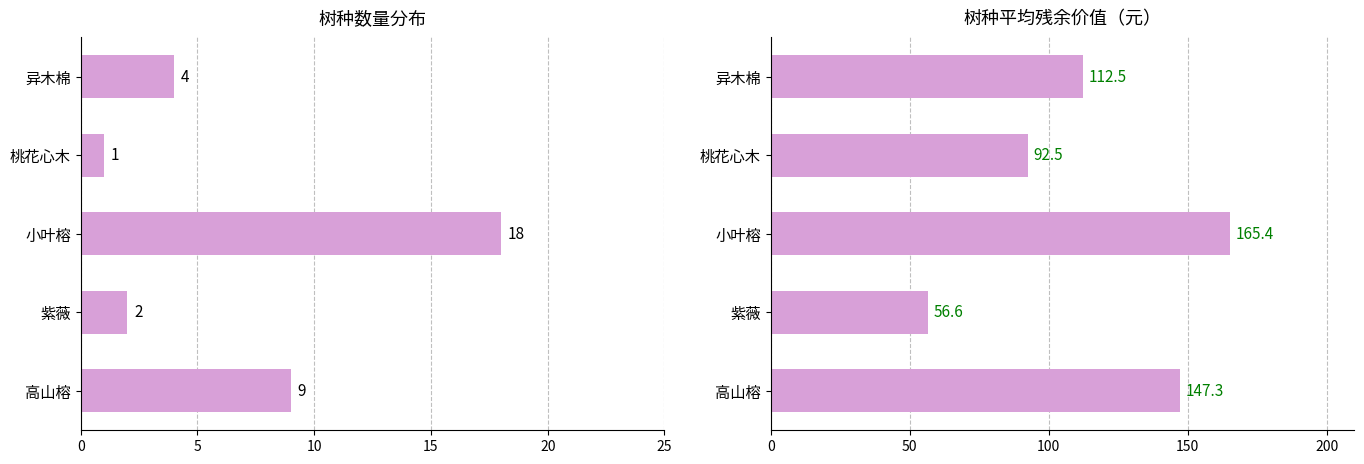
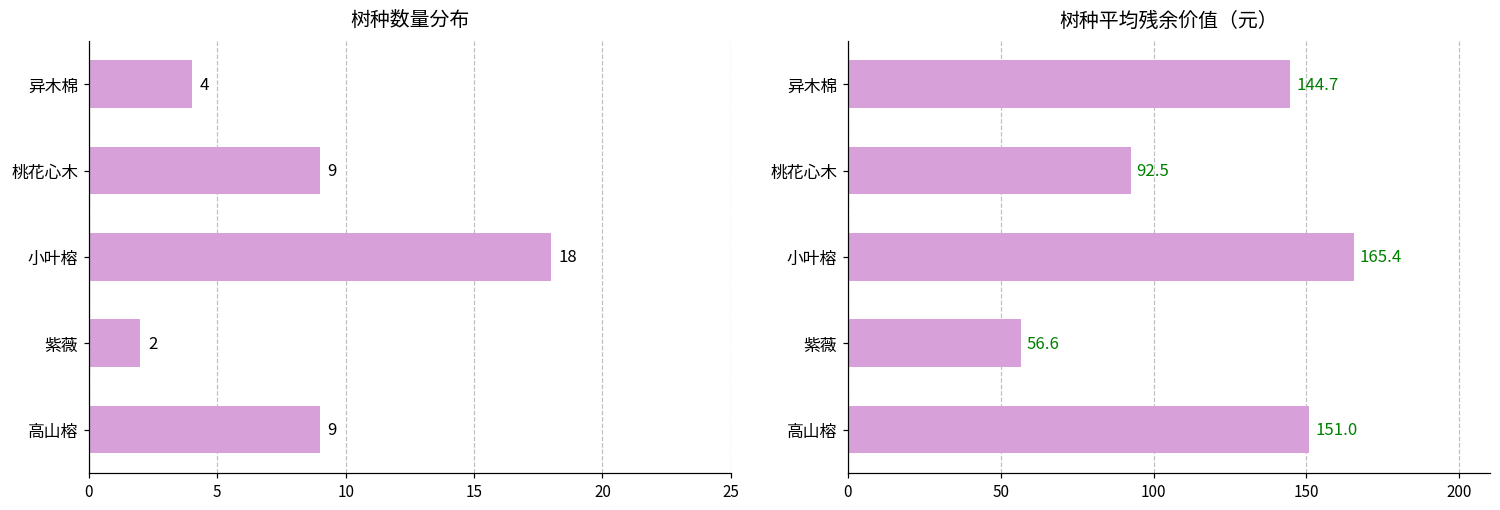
树种数量分布, 桃花心木: 1 -> 9
树种平均残余价值（元）, 异木棉: 112.5 -> 144.7
树种平均残余价值（元）, 高山榕: 147.3 -> 151.0
